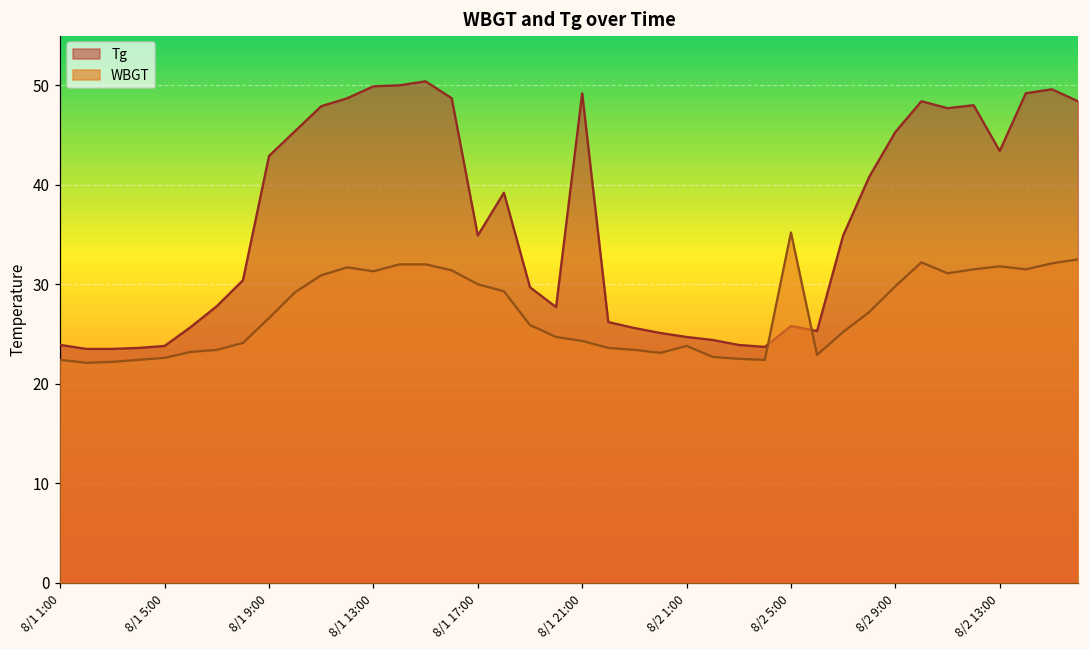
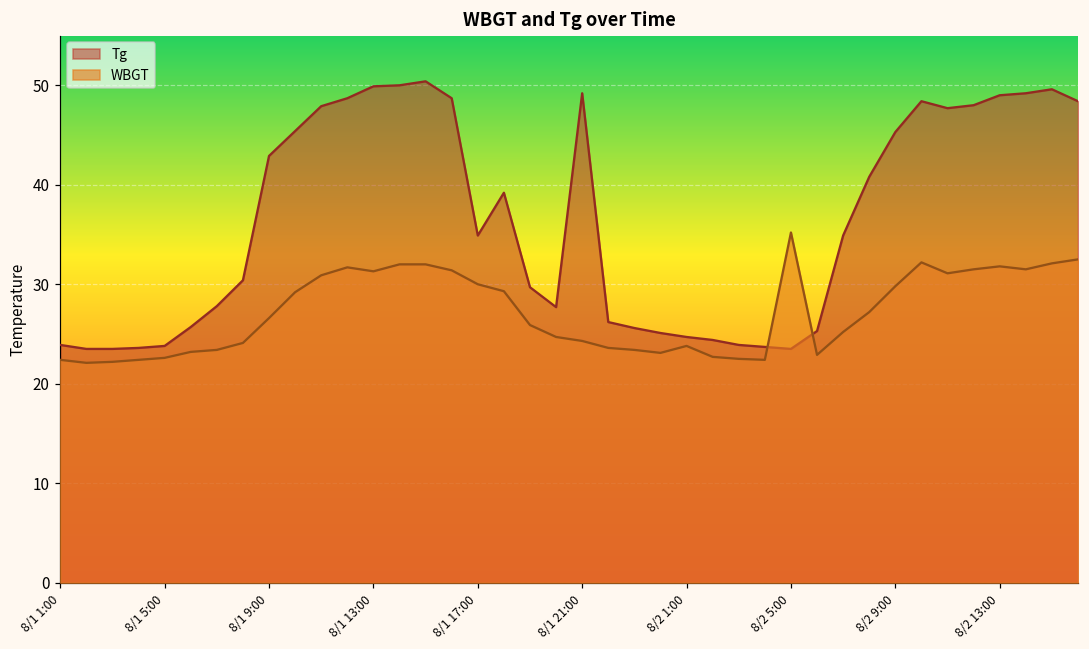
Tg, 8/2 5:00: 26 -> 24
Tg, 8/2 13:00: 43 -> 49
